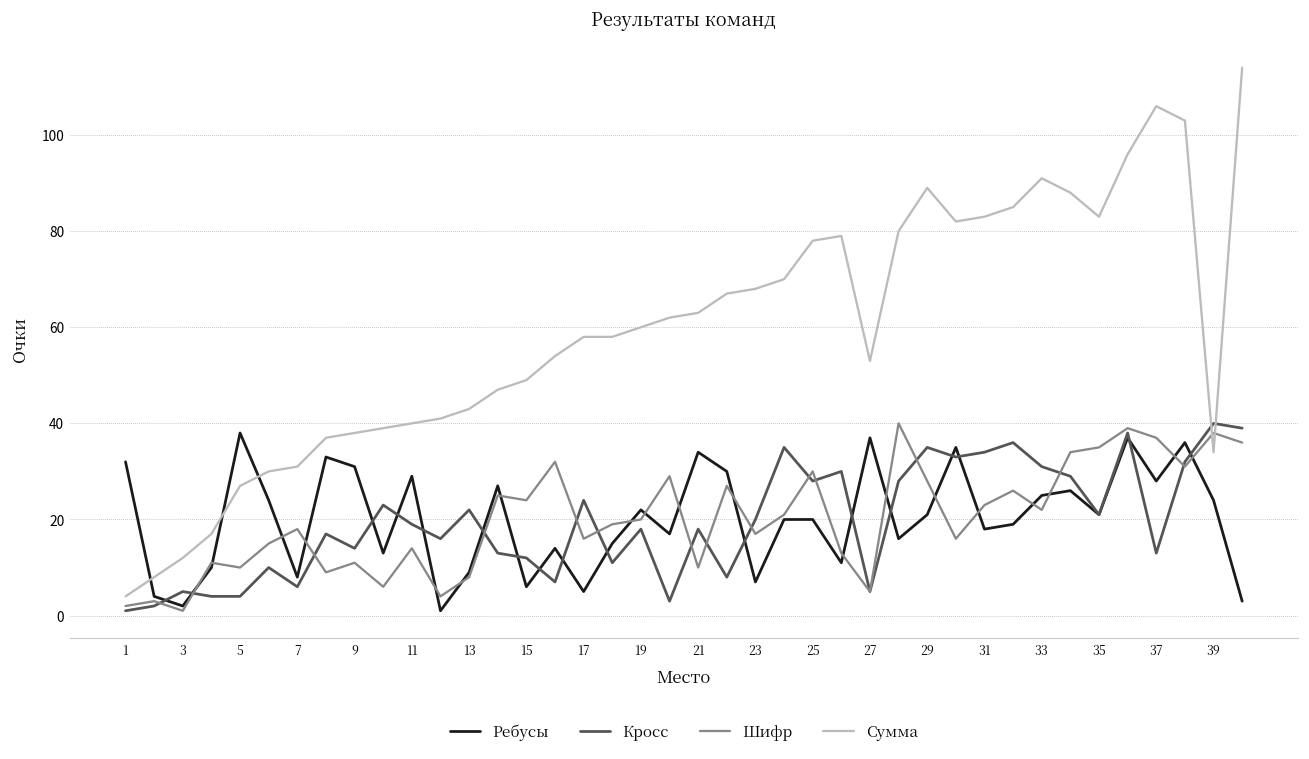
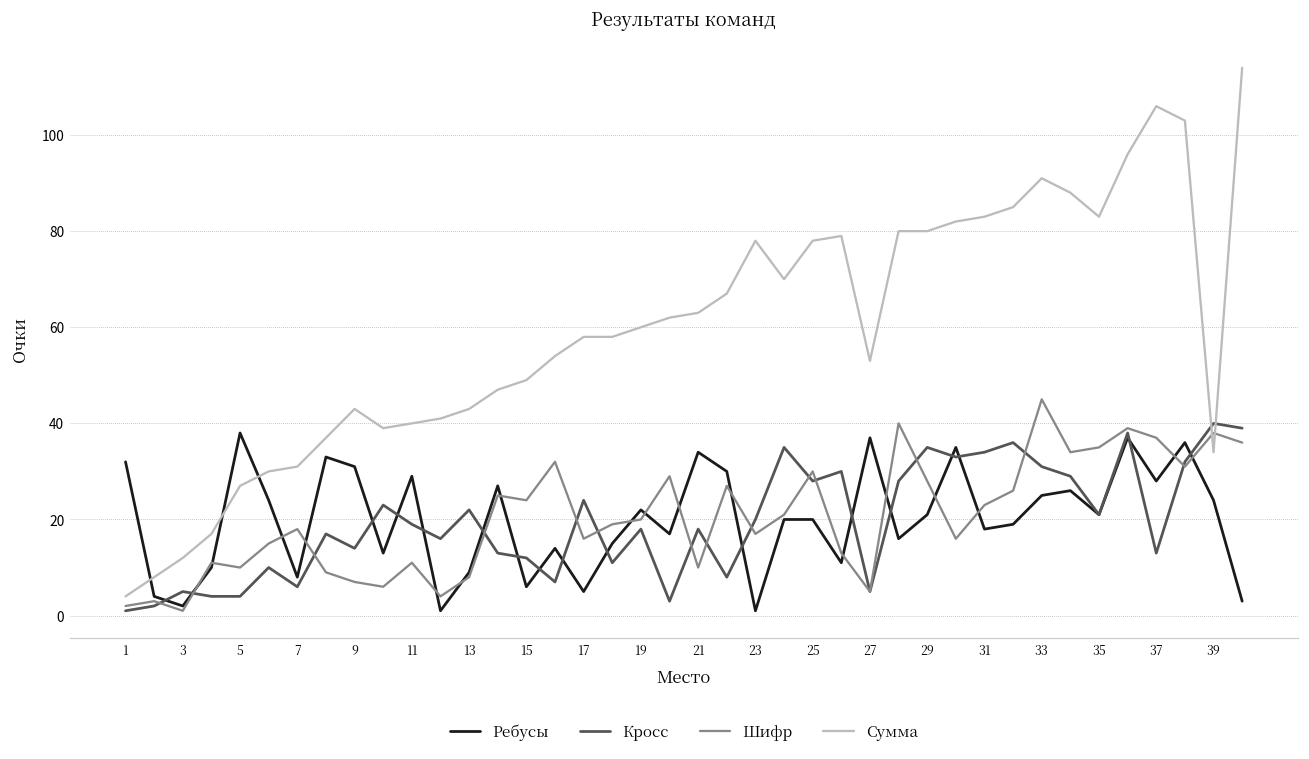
Шифр, 9: 11 -> 7
Сумма, 9: 38 -> 43
Шифр, 11: 14 -> 11
Ребусы, 23: 7 -> 1
Сумма, 23: 68 -> 78
Сумма, 29: 89 -> 80
Шифр, 33: 22 -> 45
